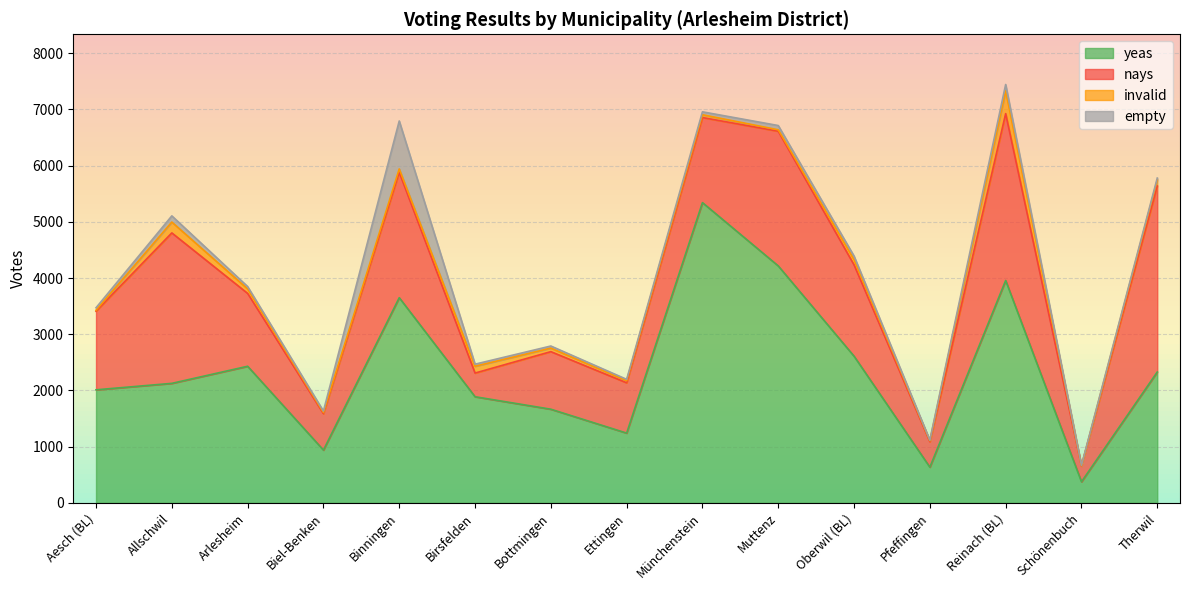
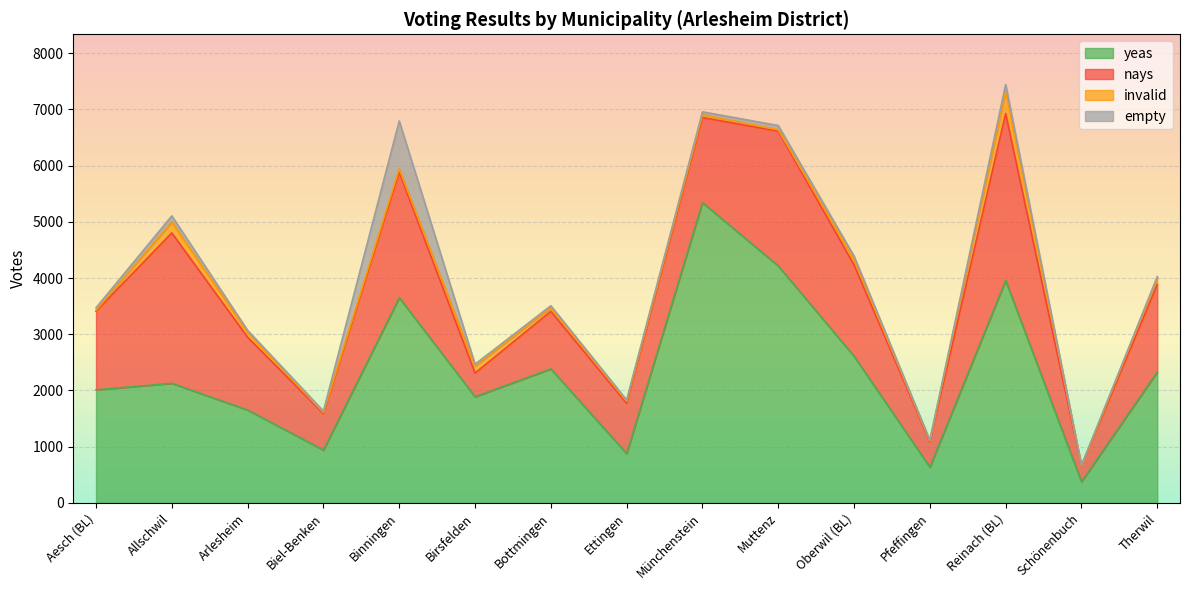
yeas, Arlesheim: 2400 -> 1700
yeas, Bottmingen: 1700 -> 2400
yeas, Ettingen: 1200 -> 900
nays, Therwil: 3300 -> 1600
